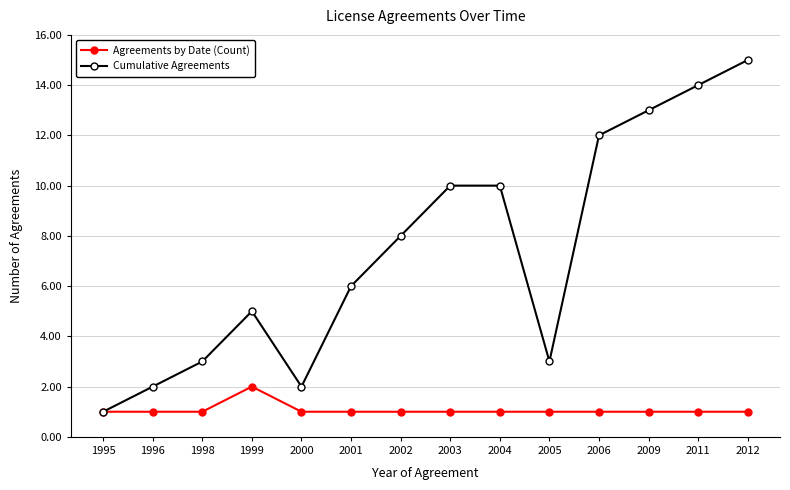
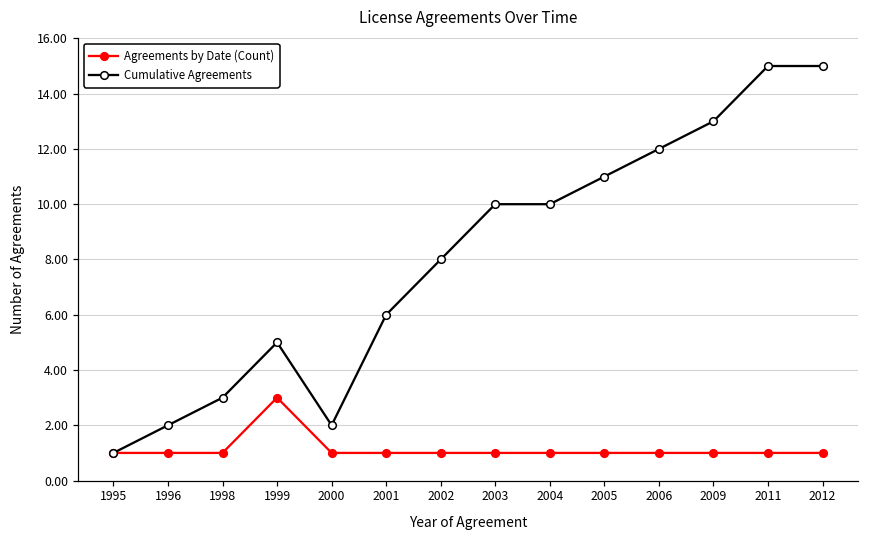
Agreements by Date (Count), 1999: 2 -> 3
Cumulative Agreements, 2005: 3 -> 11
Cumulative Agreements, 2011: 14 -> 15
